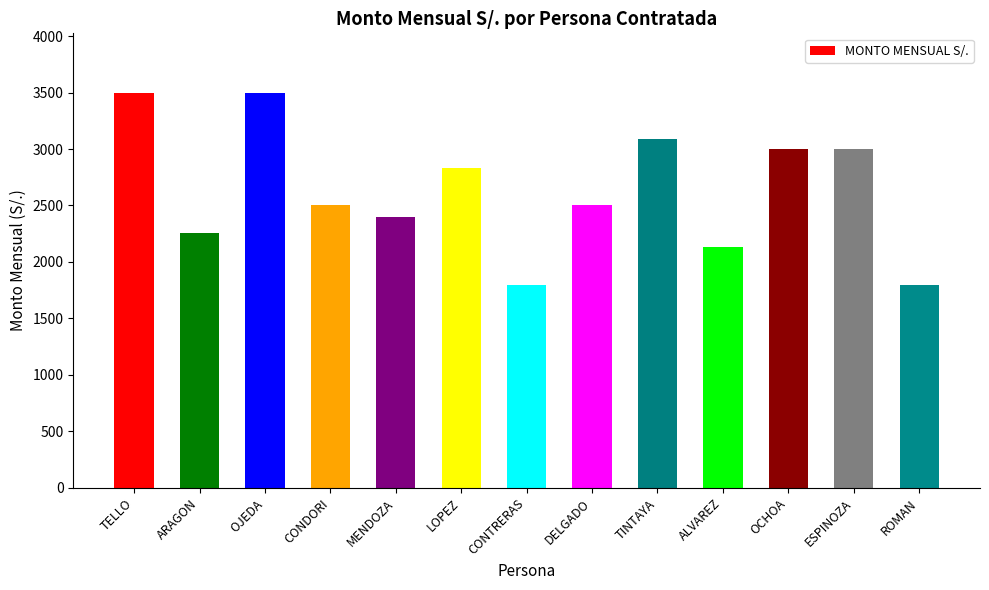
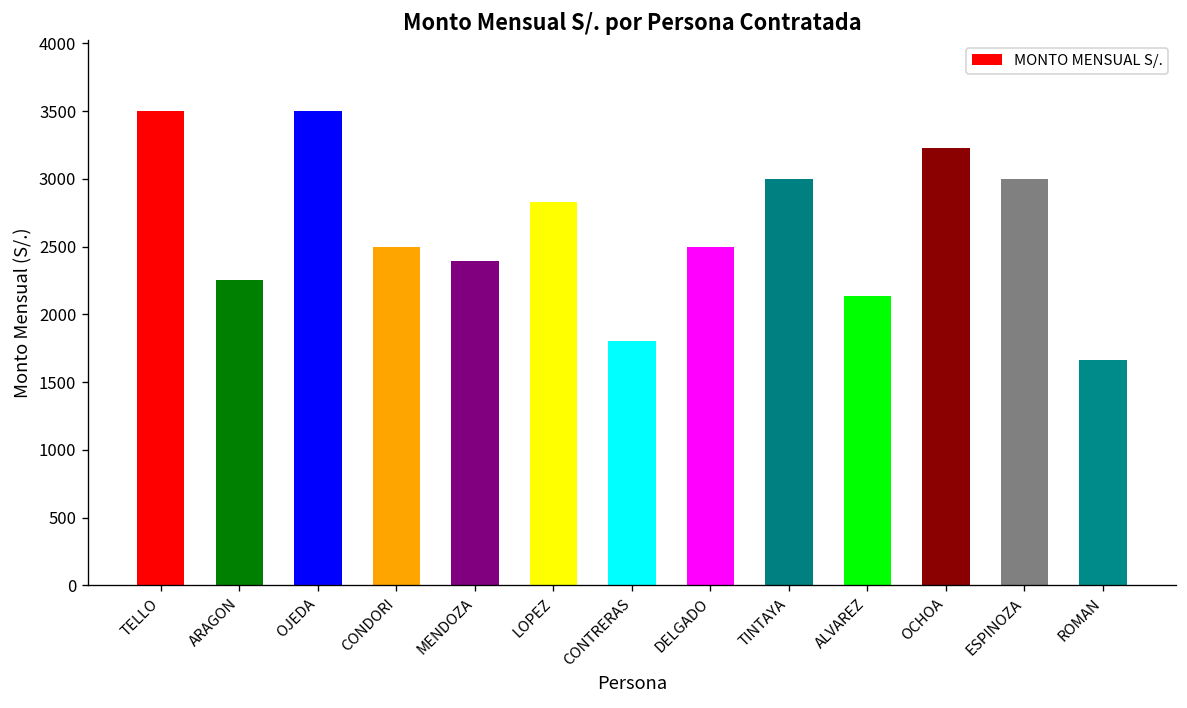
TINTAYA: 3090 -> 3000
OCHOA: 3000 -> 3230
ROMAN: 1800 -> 1670
